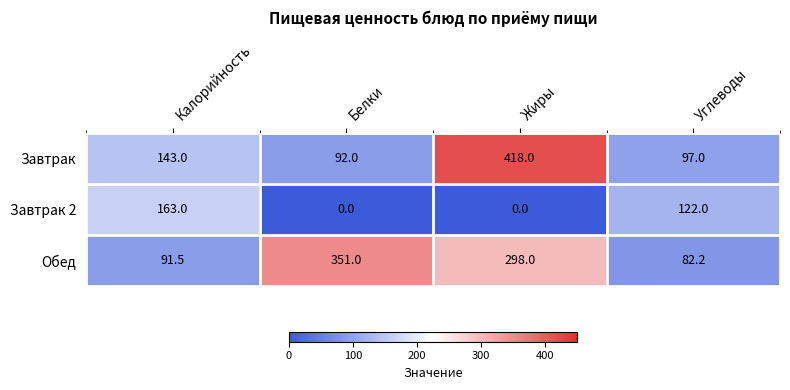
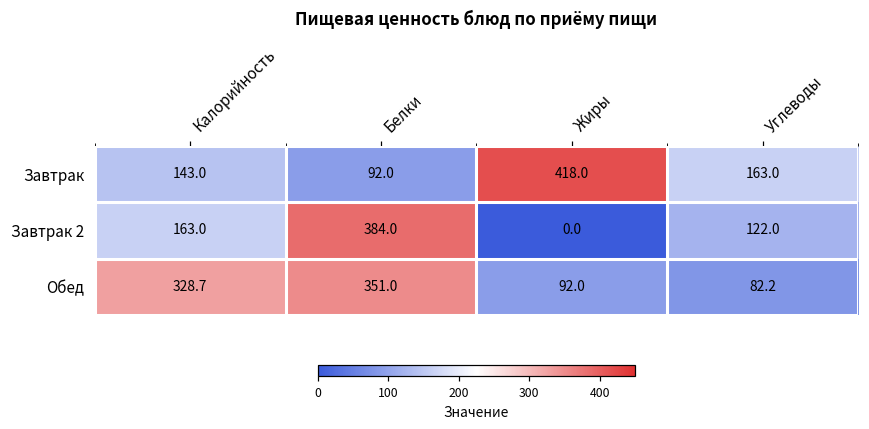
Завтрак, Углеводы: 97.0 -> 163.0
Завтрак 2, Белки: 0.0 -> 384.0
Обед, Калорийность: 91.5 -> 328.7
Обед, Жиры: 298.0 -> 92.0
